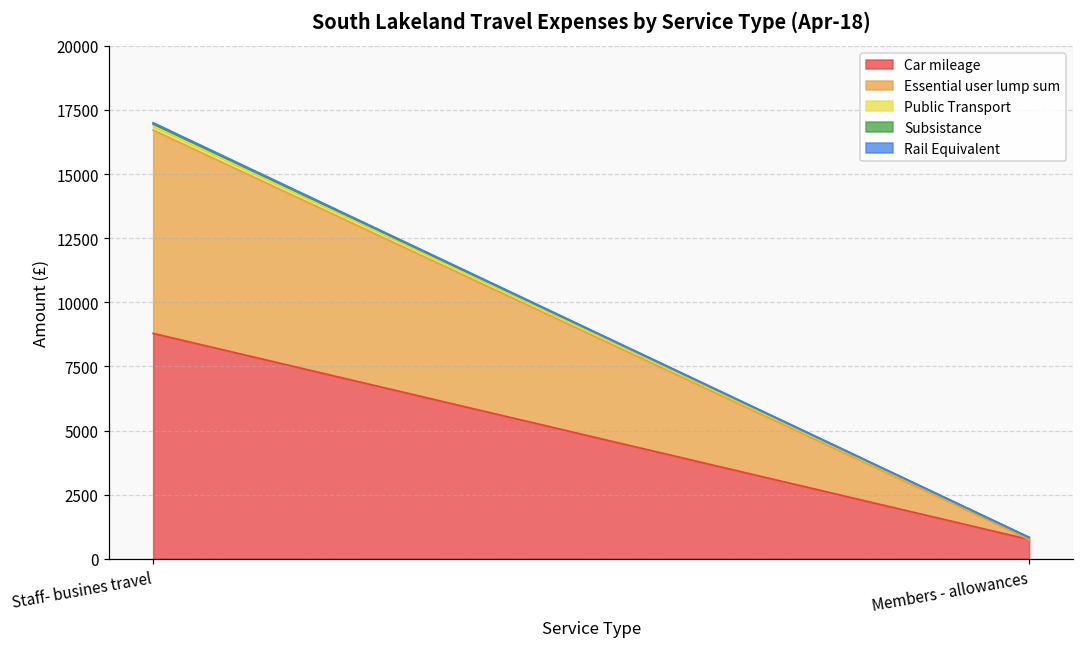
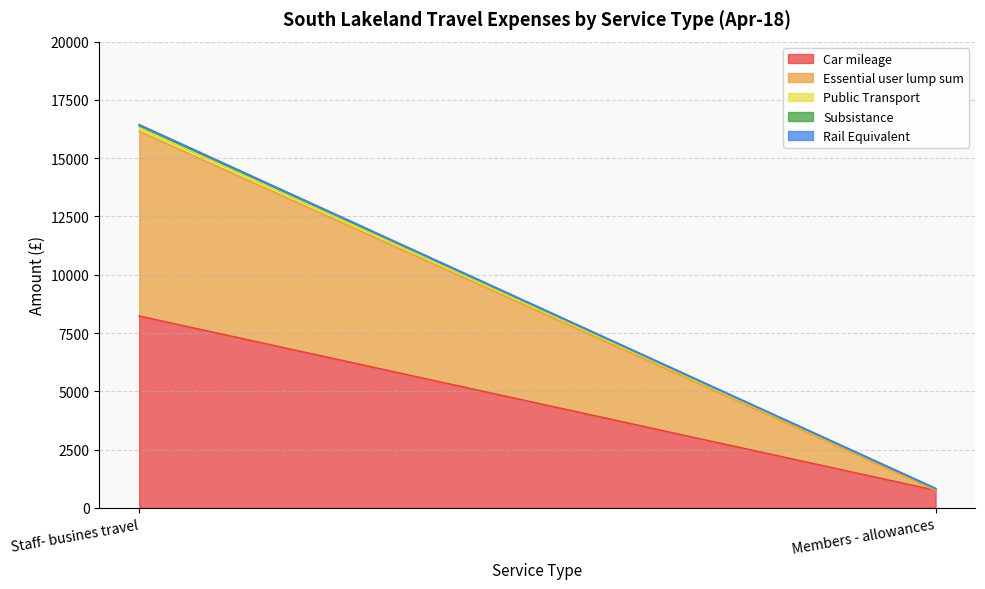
Car mileage, Staff- busines travel: 8800 -> 8200
